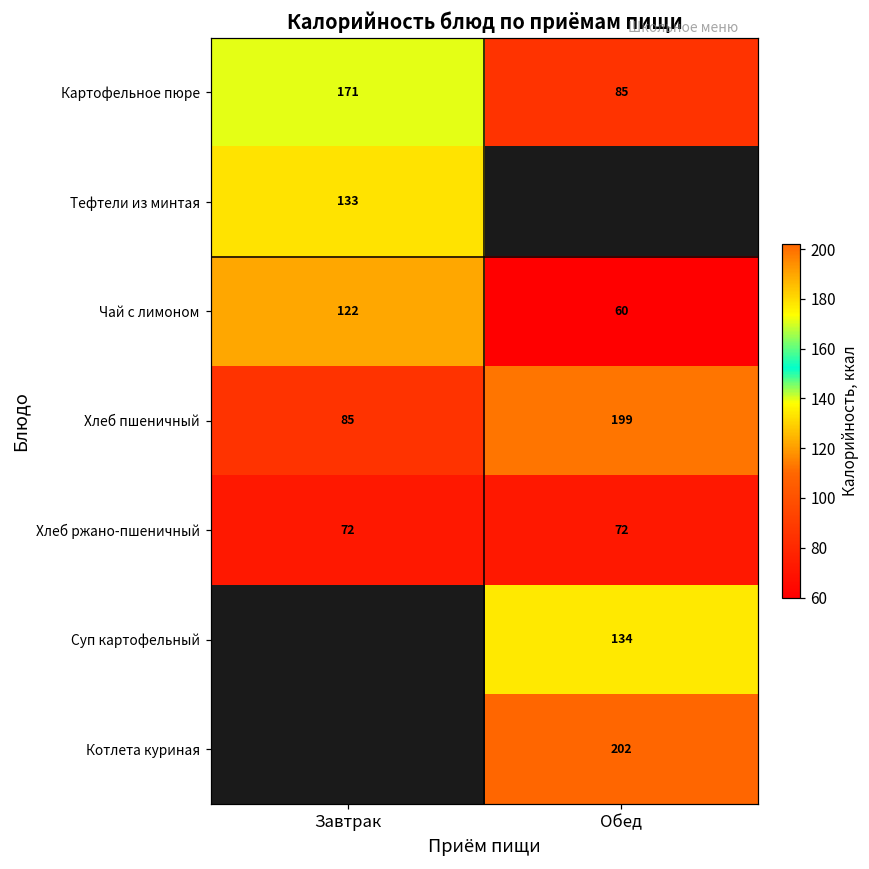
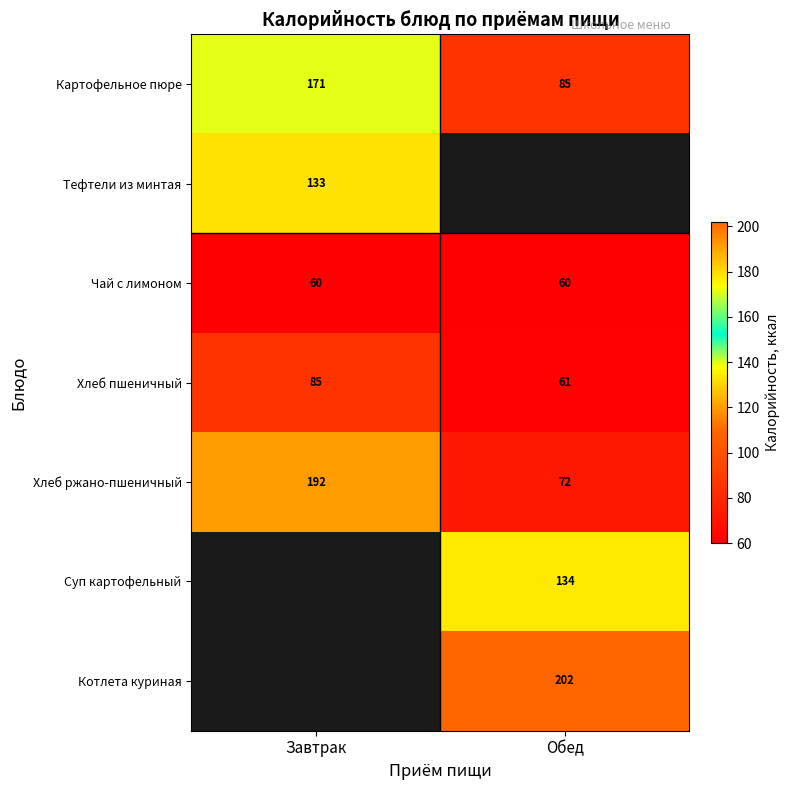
Чай с лимоном, Завтрак: 122 -> 60
Хлеб пшеничный, Обед: 199 -> 61
Хлеб ржано-пшеничный, Завтрак: 72 -> 192
